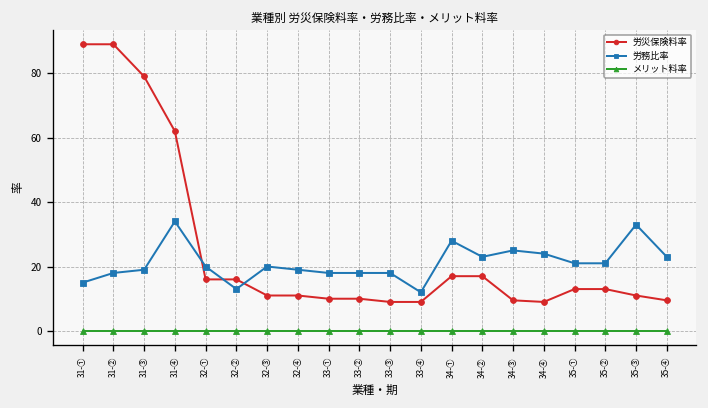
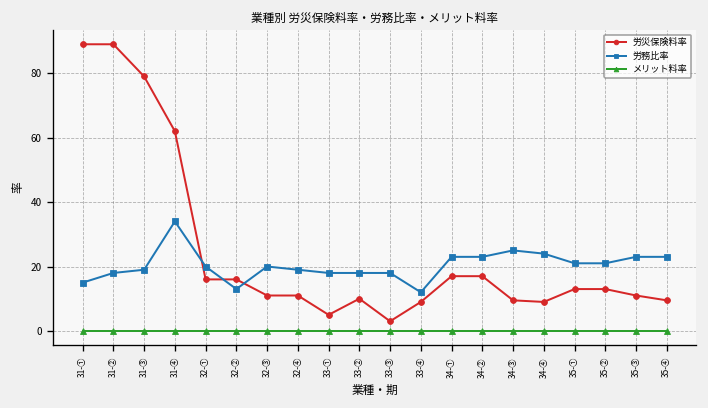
労災保険料率, 33-①: 10 -> 5
労災保険料率, 33-③: 9 -> 3
労務比率, 34-①: 28 -> 23
労務比率, 35-③: 33 -> 23
